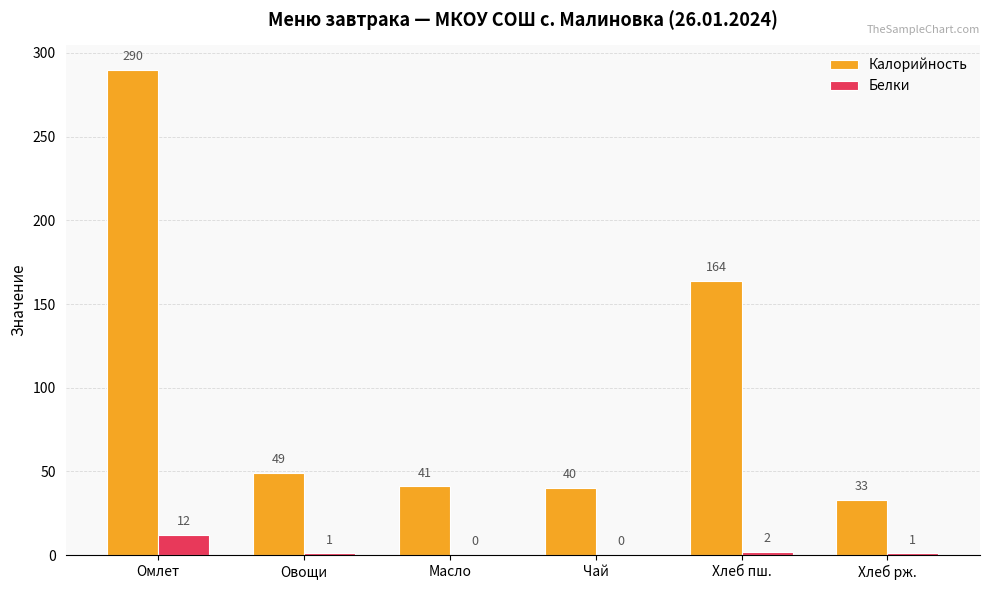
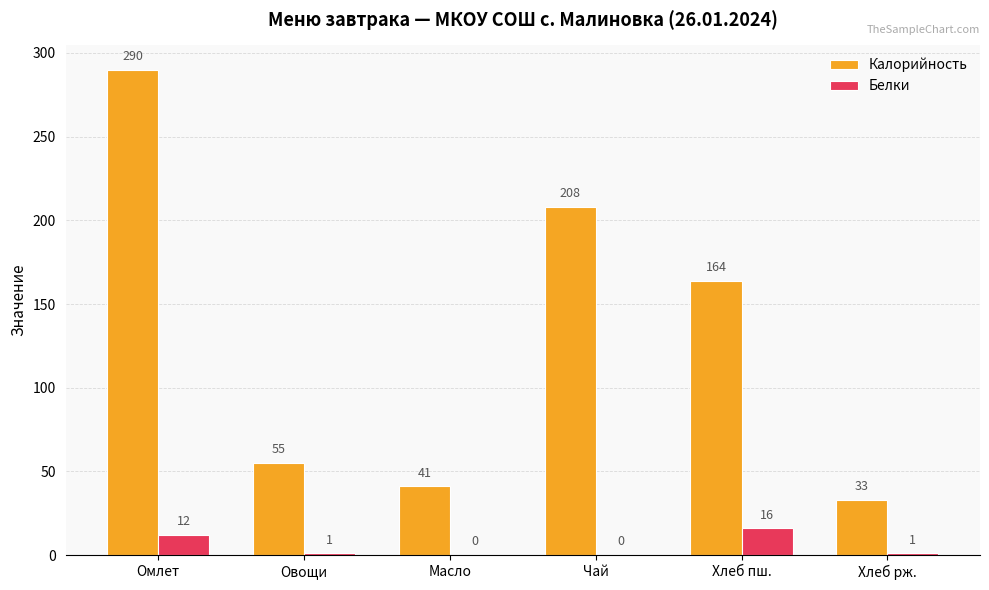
Калорийность, Овощи: 49 -> 55
Калорийность, Чай: 40 -> 208
Белки, Хлеб пш.: 2 -> 16
